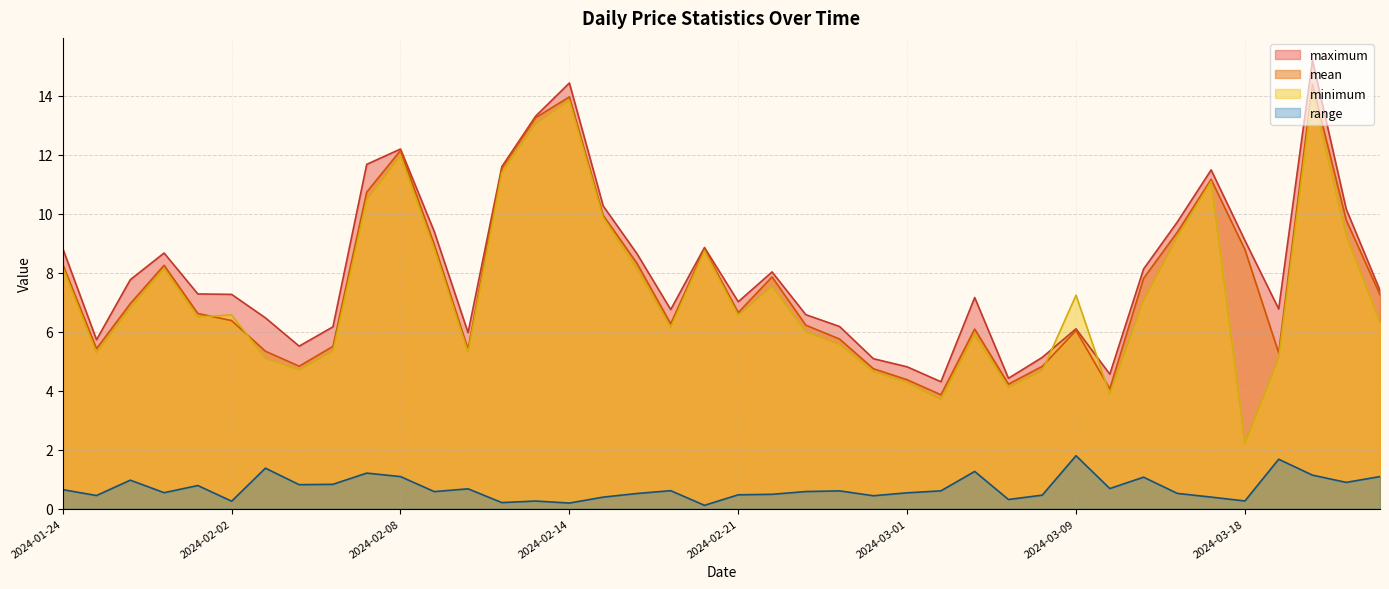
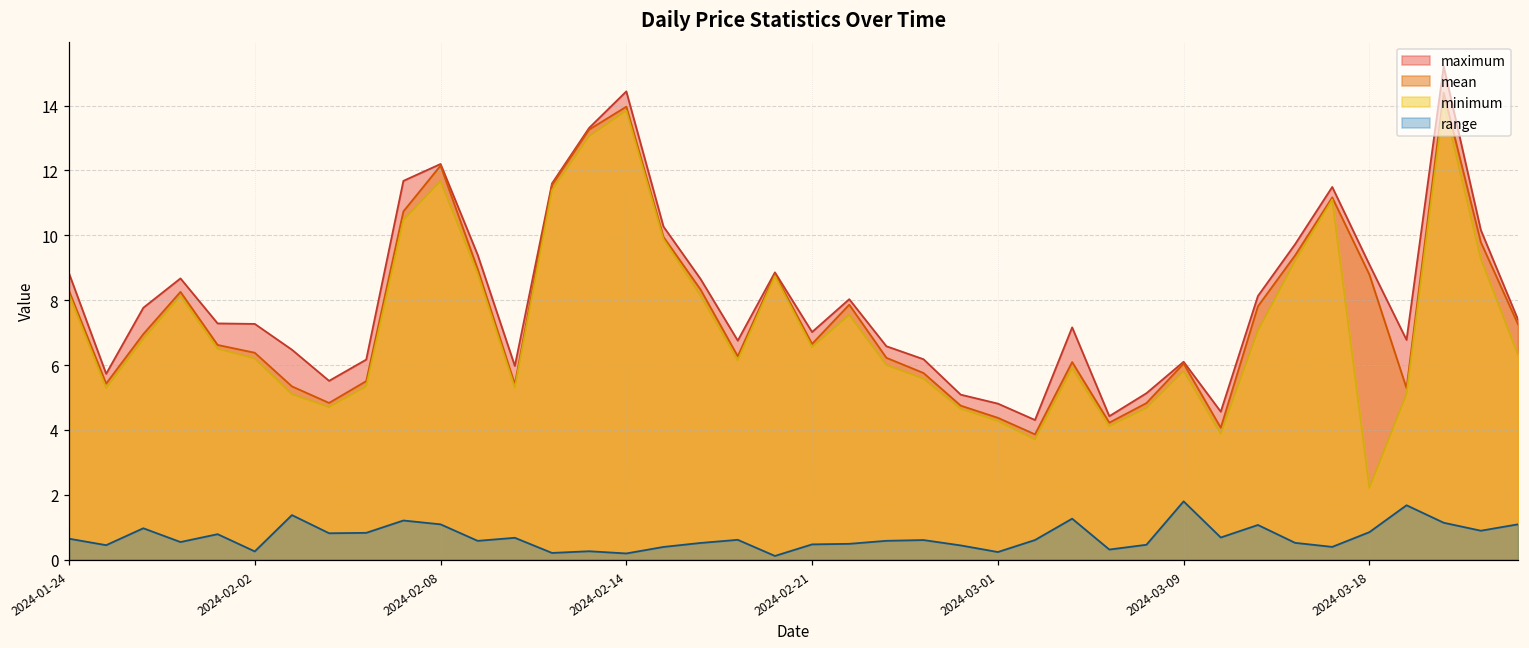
minimum, 2024-02-02: 6.6 -> 6.2
minimum, 2024-02-08: 12.0 -> 11.7
range, 2024-03-01: 0.5 -> 0.2
minimum, 2024-03-09: 7.2 -> 5.8
range, 2024-03-18: 0.3 -> 0.8
